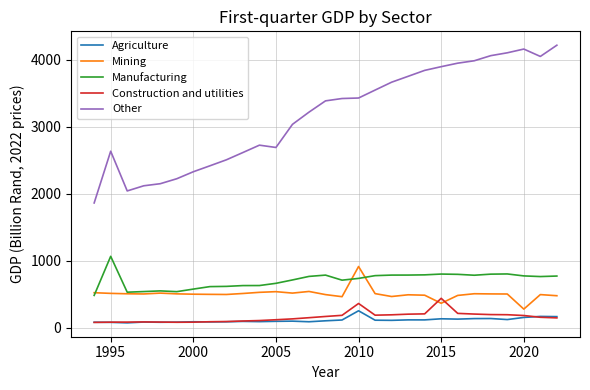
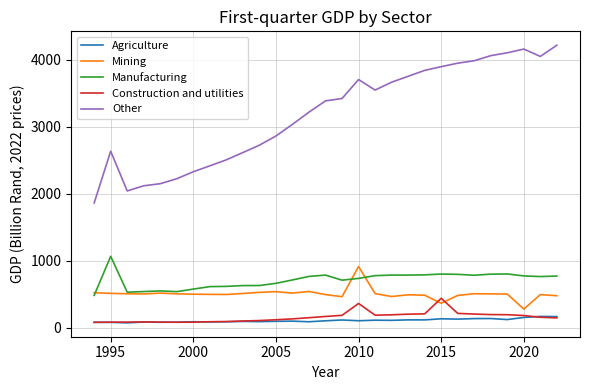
Other, 2005: 2700 -> 2900
Agriculture, 2010: 300 -> 100
Other, 2010: 3400 -> 3700
